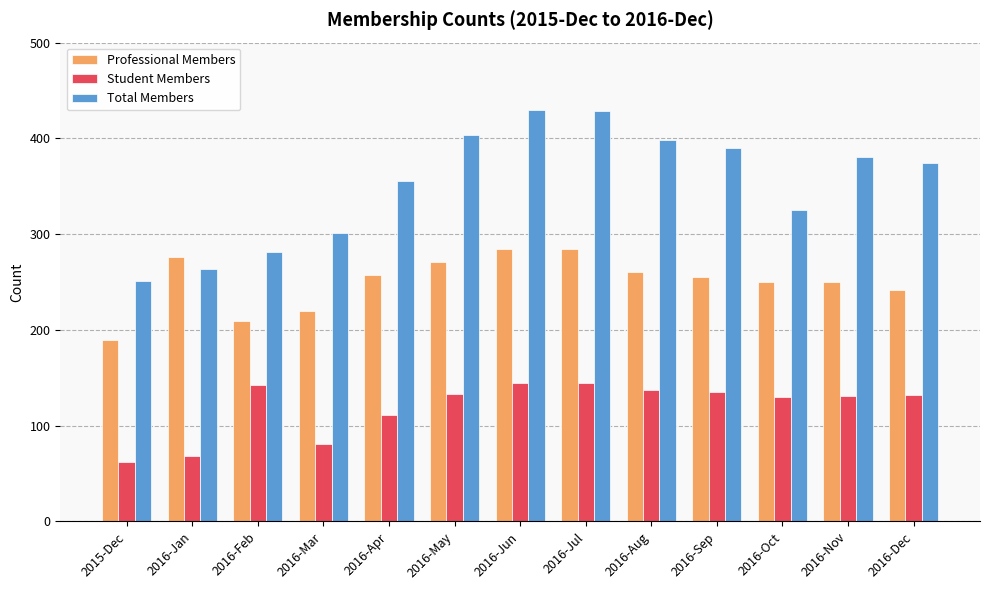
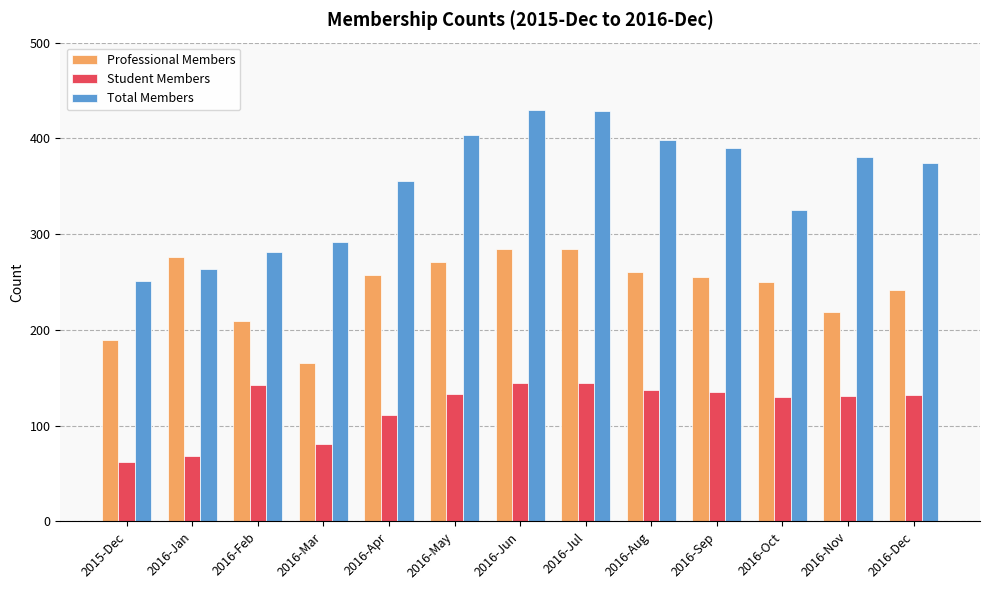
Professional Members, 2016-Mar: 220 -> 170
Total Members, 2016-Mar: 300 -> 290
Professional Members, 2016-Nov: 250 -> 220
